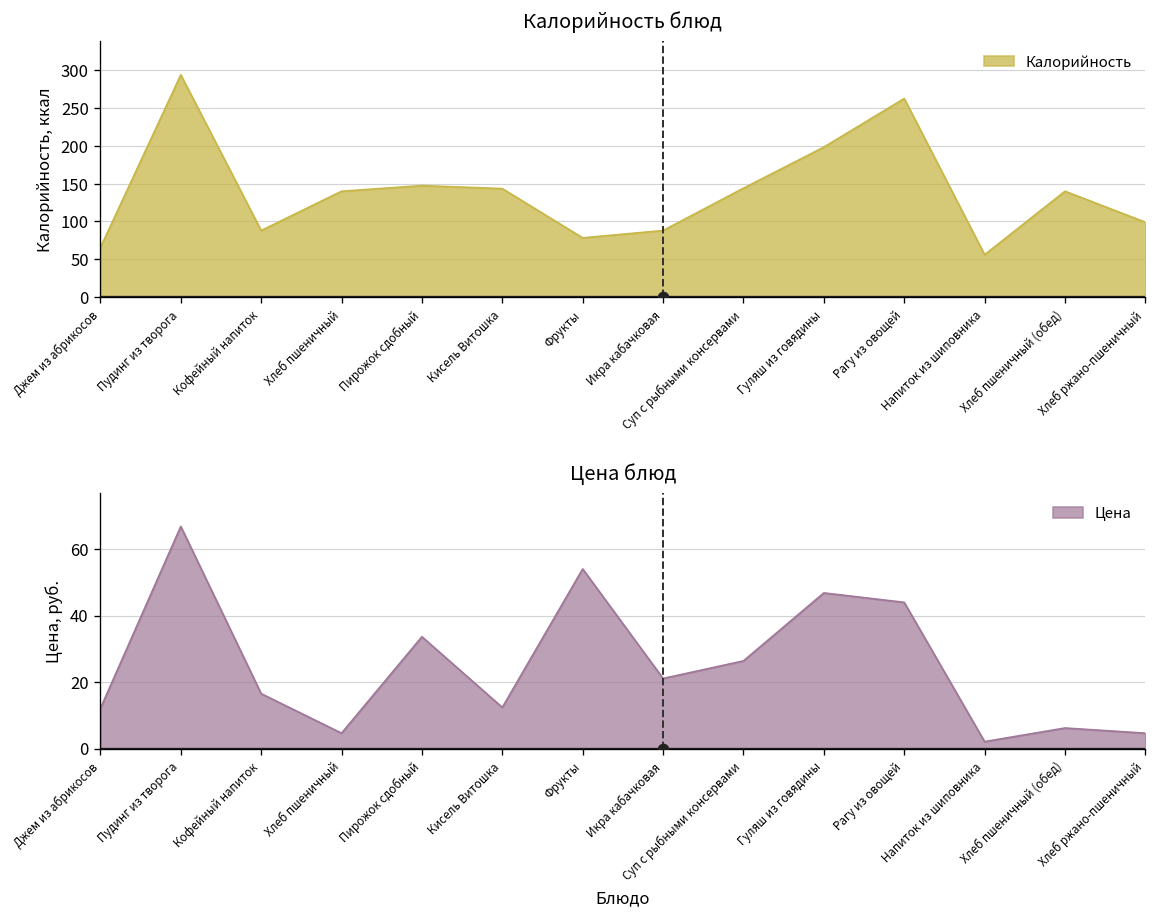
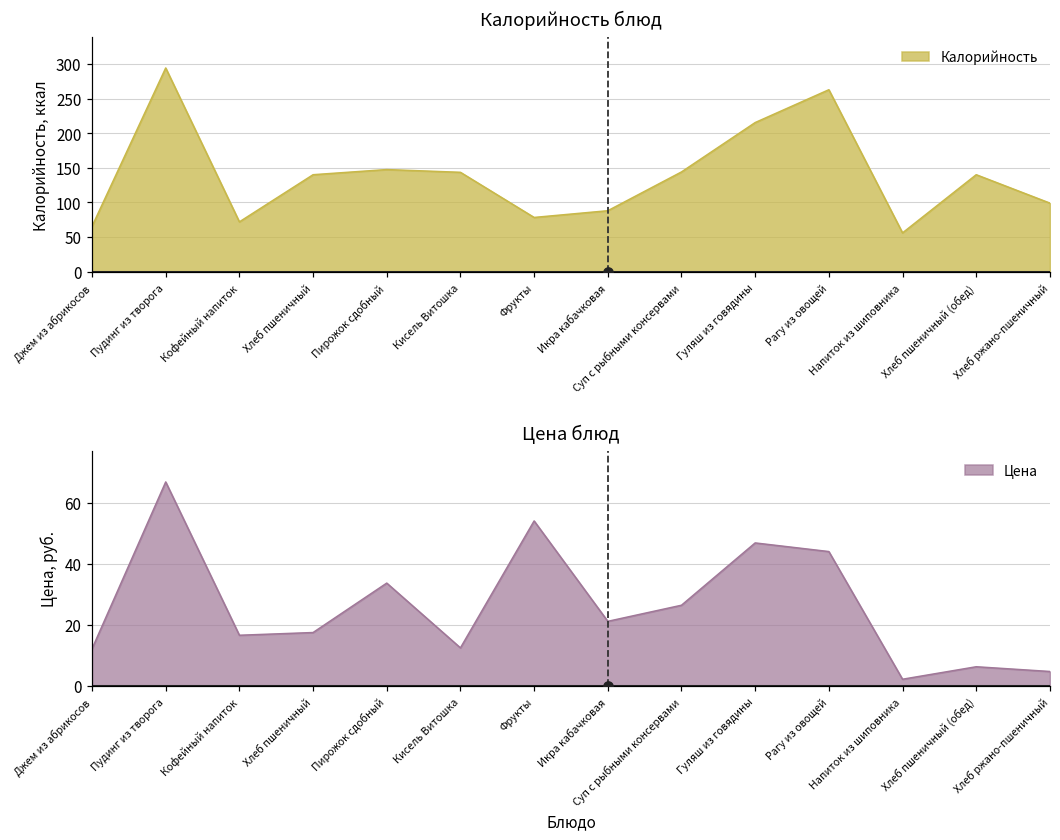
Калорийность блюд, Калорийность, Кофейный напиток: 90 -> 70
Калорийность блюд, Калорийность, Гуляш из говядины: 200 -> 220
Цена блюд, Цена, Хлеб пшеничный: 5 -> 17
